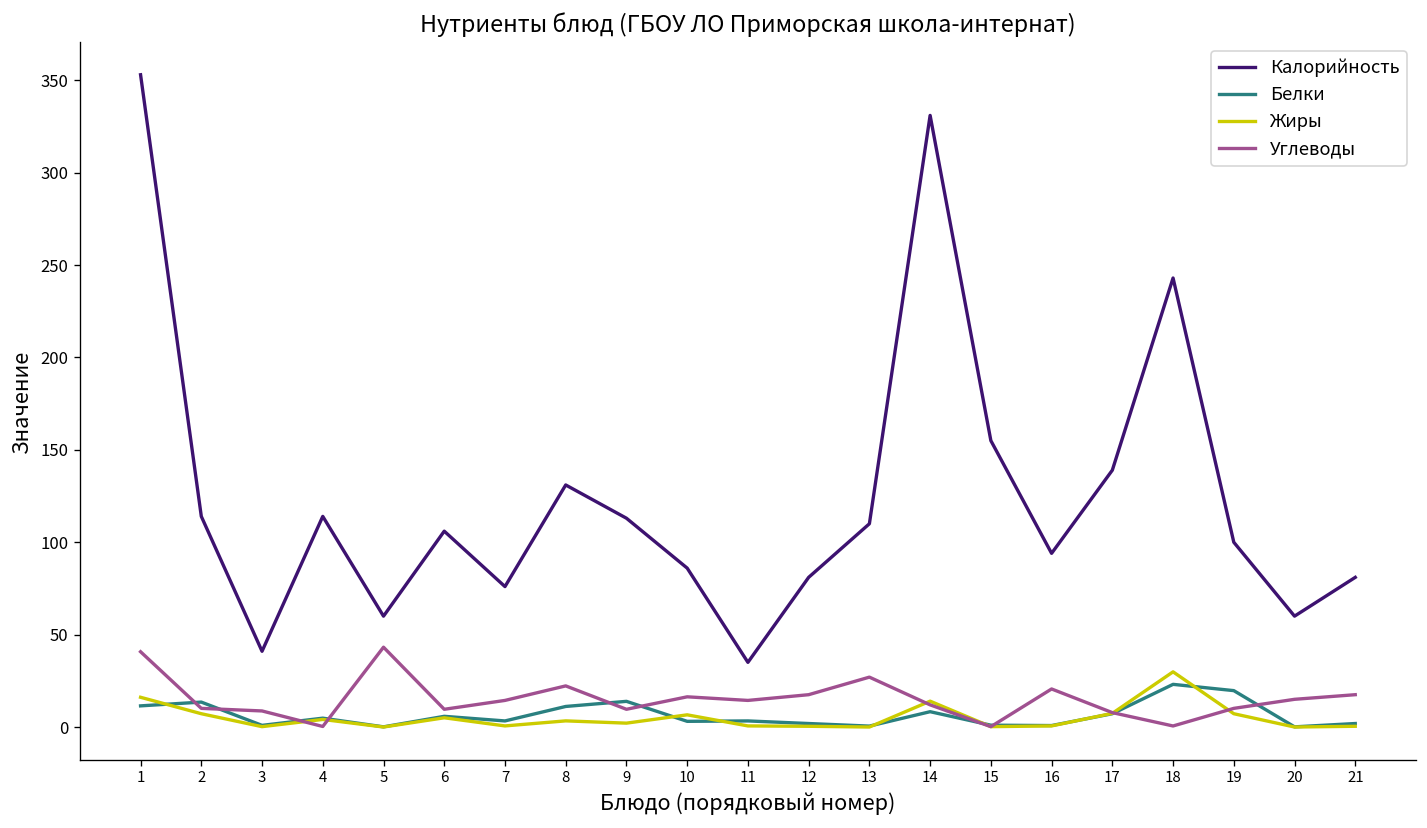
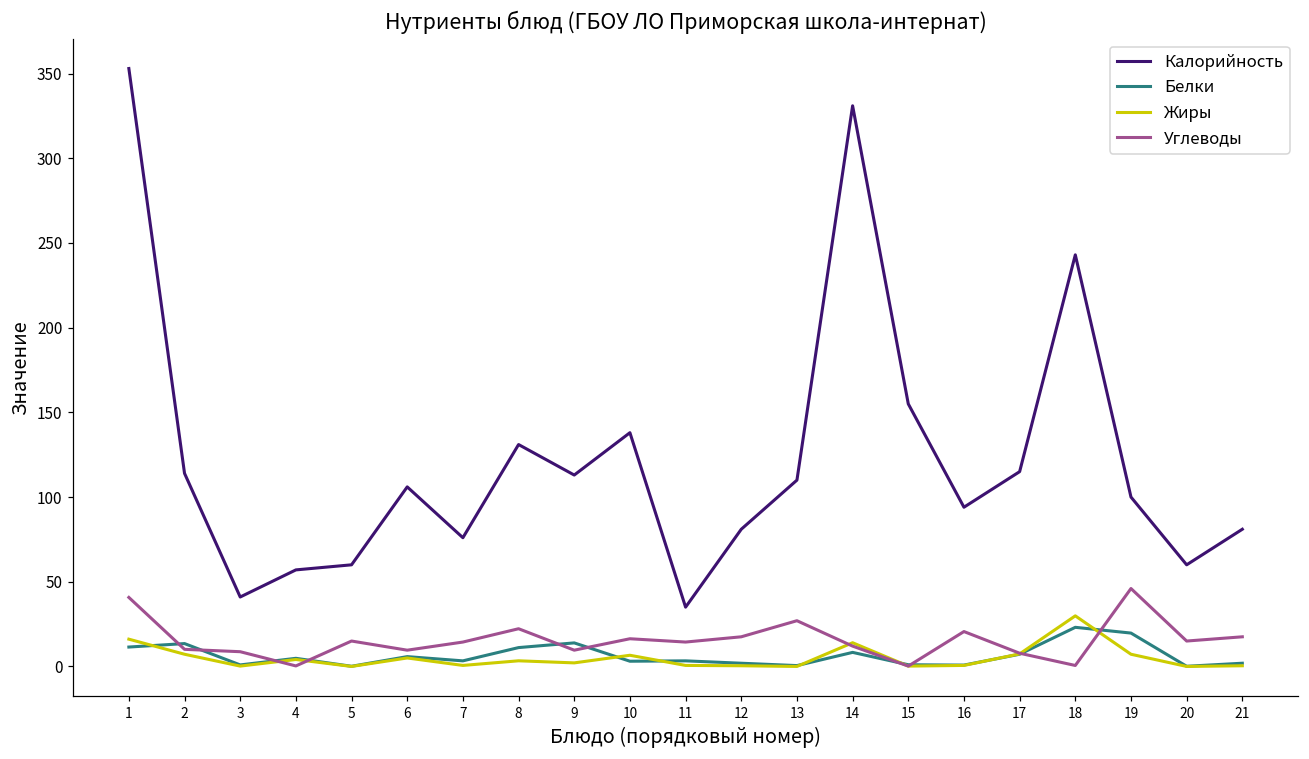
Калорийность, 4: 114 -> 57
Углеводы, 5: 43 -> 15
Калорийность, 10: 86 -> 138
Калорийность, 17: 139 -> 115
Углеводы, 19: 10 -> 46
